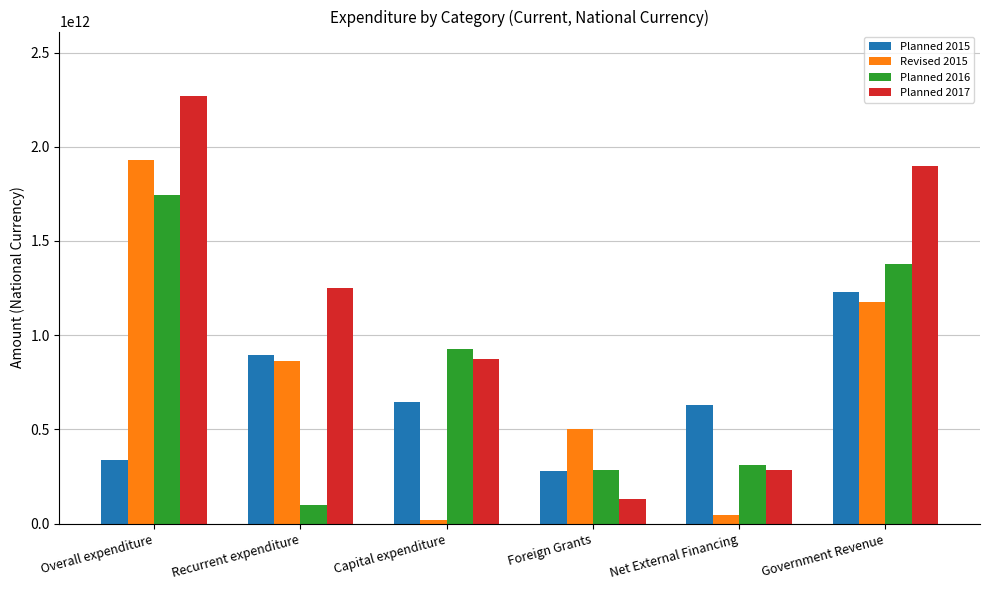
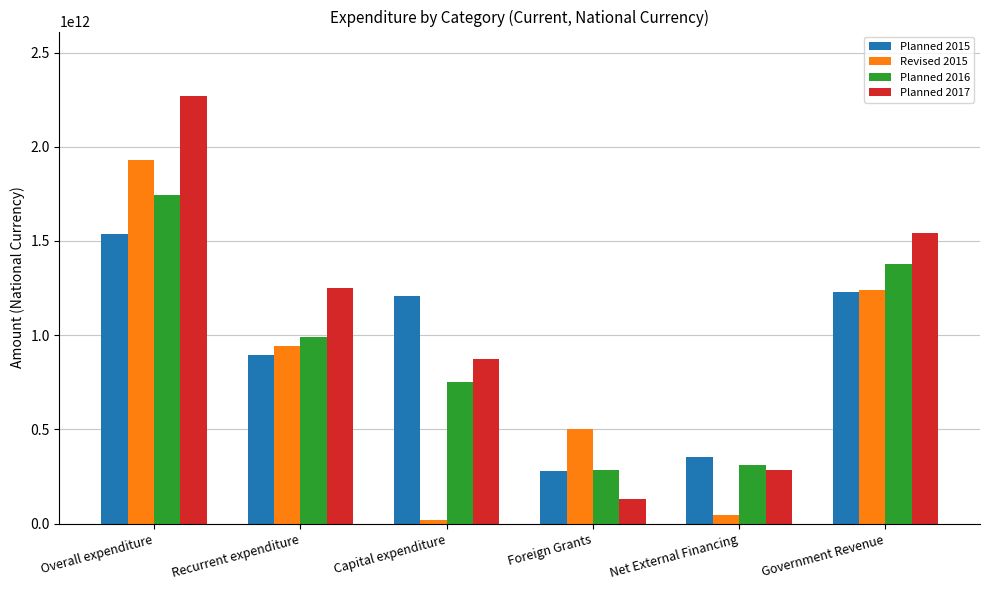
Planned 2015, Overall expenditure: 340000000000 -> 1540000000000
Revised 2015, Recurrent expenditure: 860000000000 -> 940000000000
Planned 2016, Recurrent expenditure: 100000000000 -> 990000000000
Planned 2015, Capital expenditure: 640000000000 -> 1210000000000
Planned 2016, Capital expenditure: 930000000000 -> 750000000000
Planned 2015, Net External Financing: 630000000000 -> 360000000000
Revised 2015, Government Revenue: 1180000000000 -> 1240000000000
Planned 2017, Government Revenue: 1900000000000 -> 1540000000000
